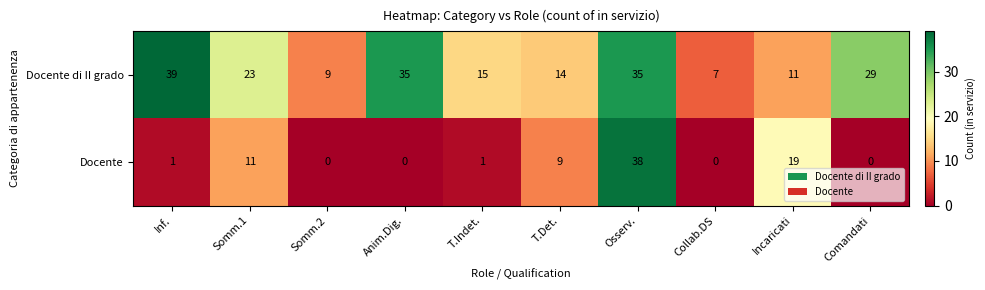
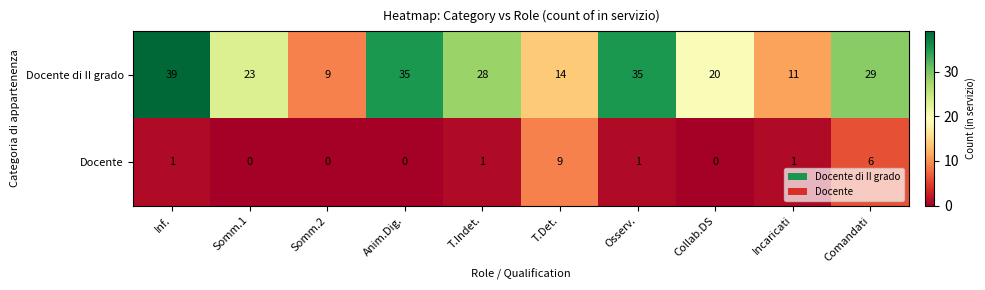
Docente di II grado, T.Indet.: 15 -> 28
Docente di II grado, Collab.DS: 7 -> 20
Docente, Somm.1: 11 -> 0
Docente, Osserv.: 38 -> 1
Docente, Incaricati: 19 -> 1
Docente, Comandati: 0 -> 6
